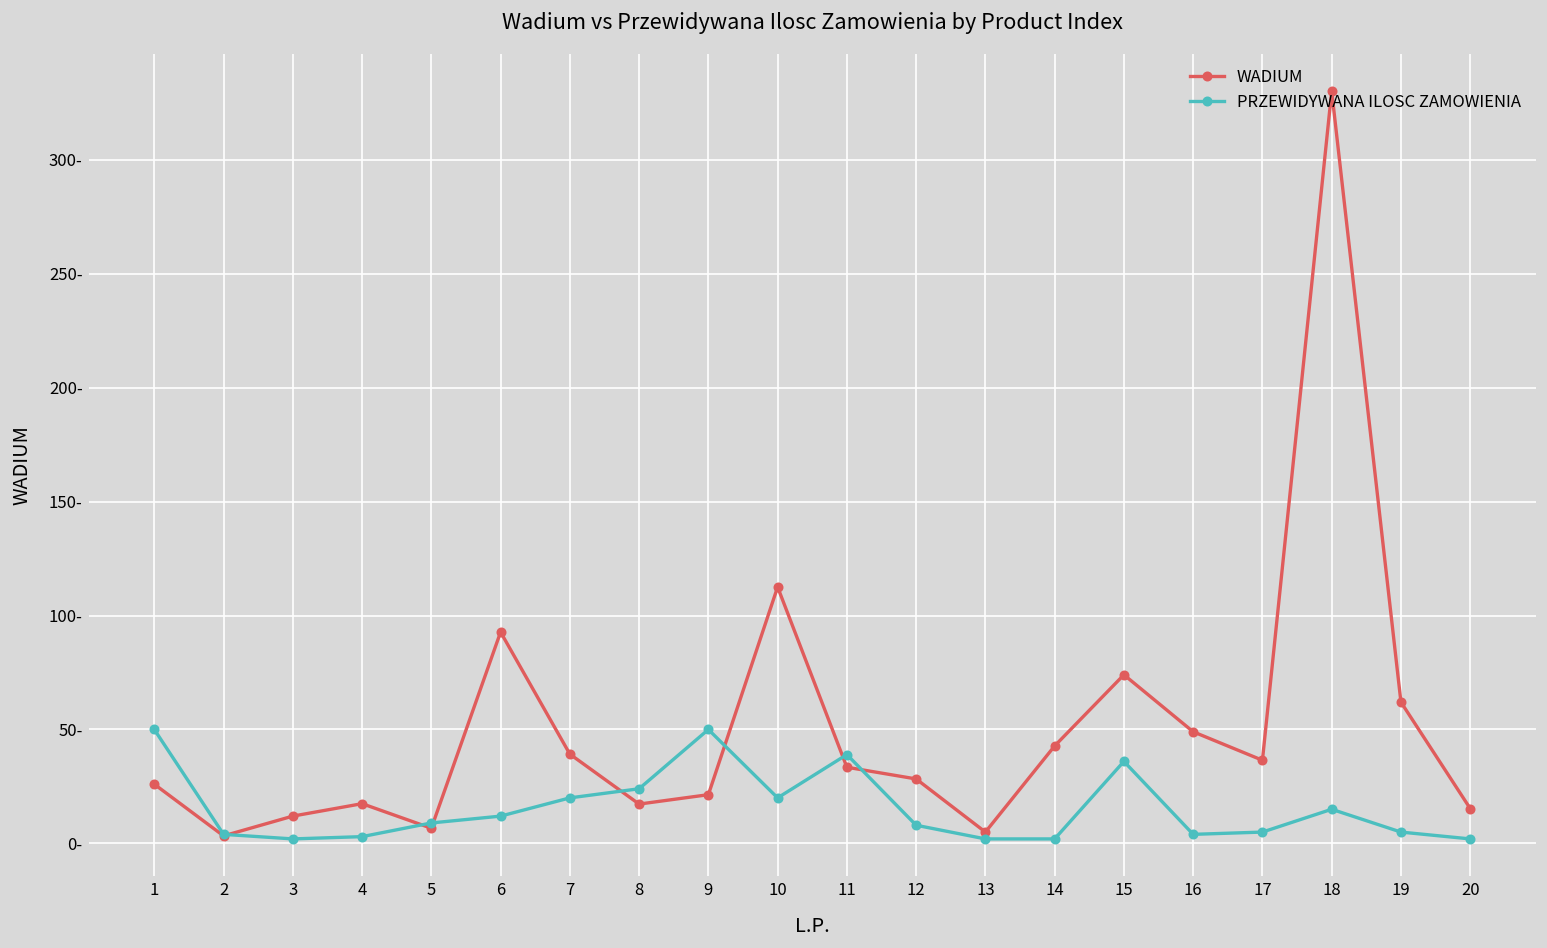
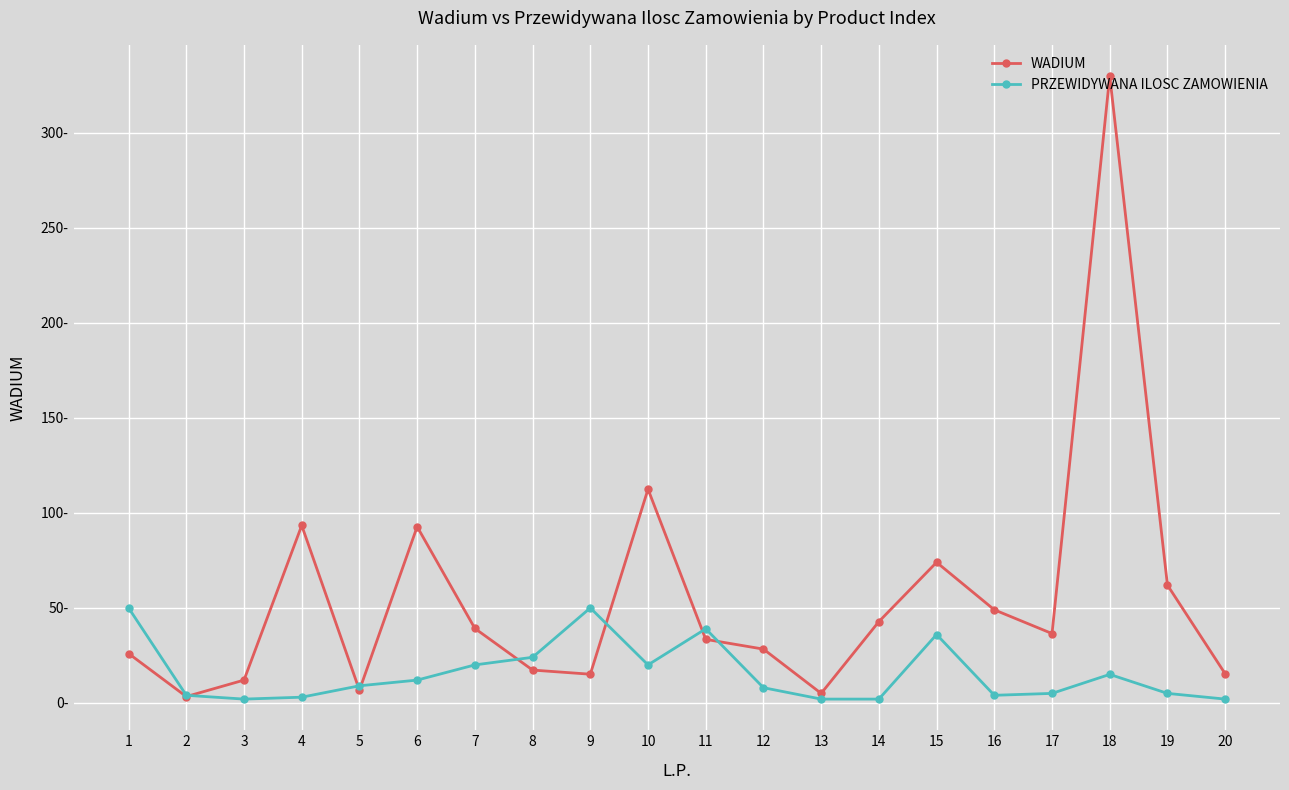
WADIUM, 4: 17- -> 93-
WADIUM, 9: 21- -> 15-
